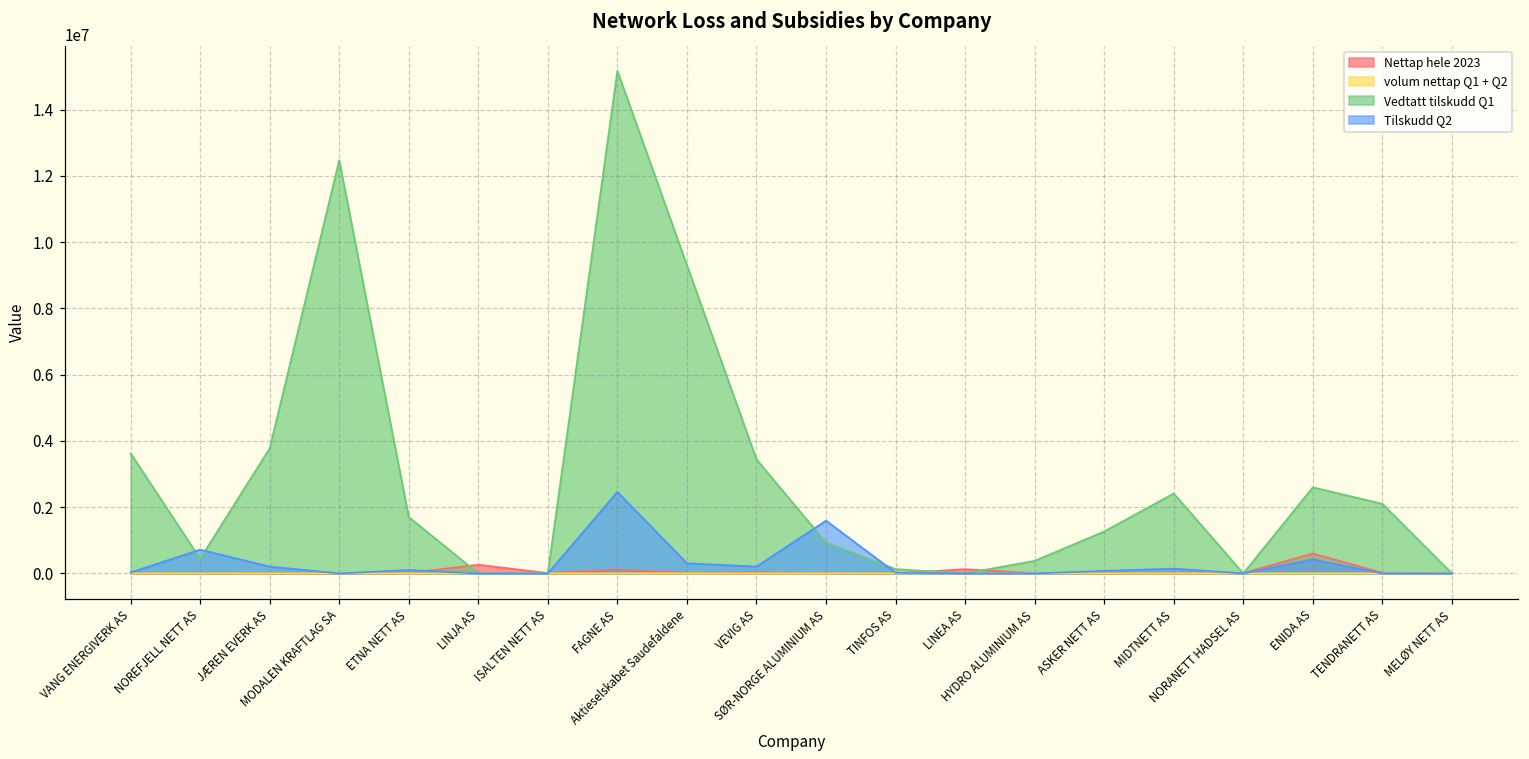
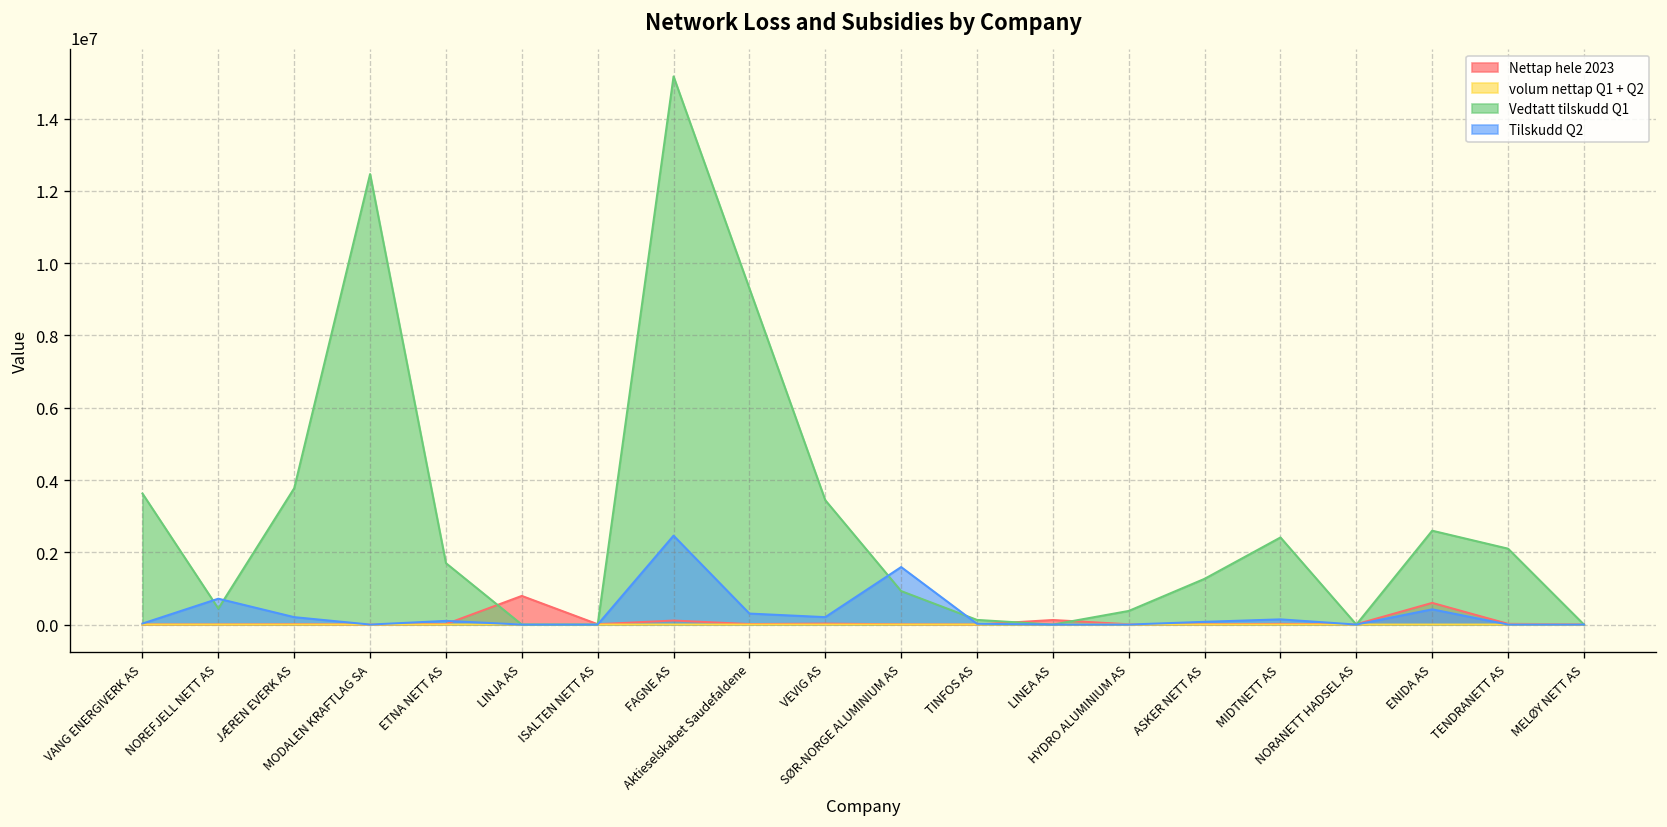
Nettap hele 2023, LINJA AS: 300000 -> 800000
